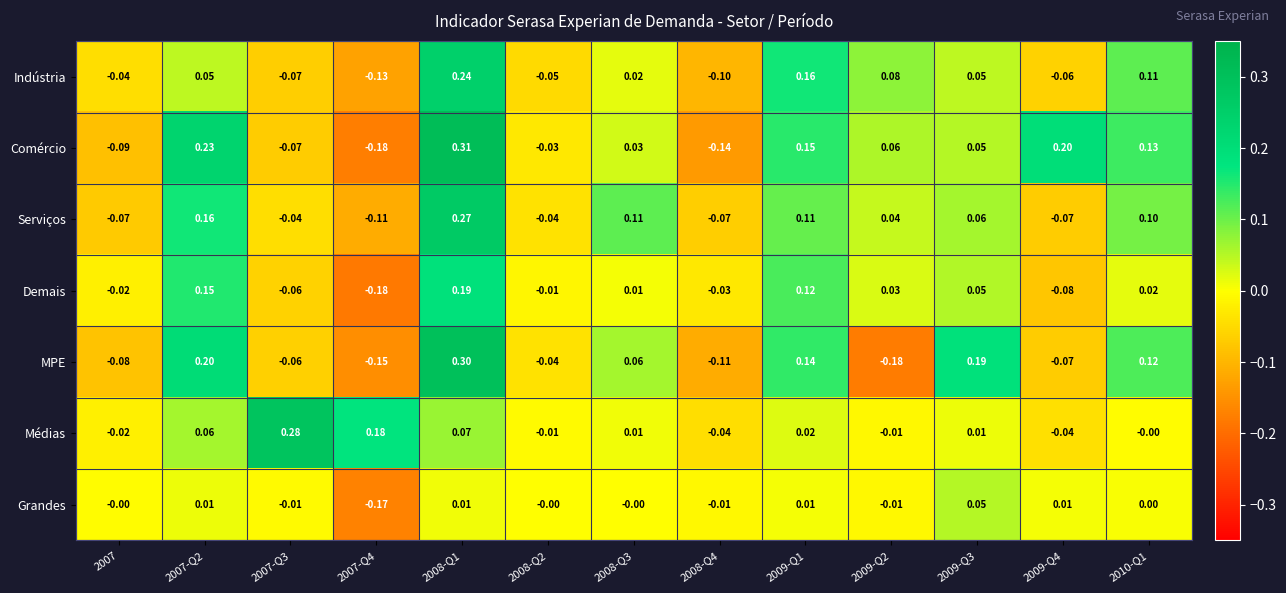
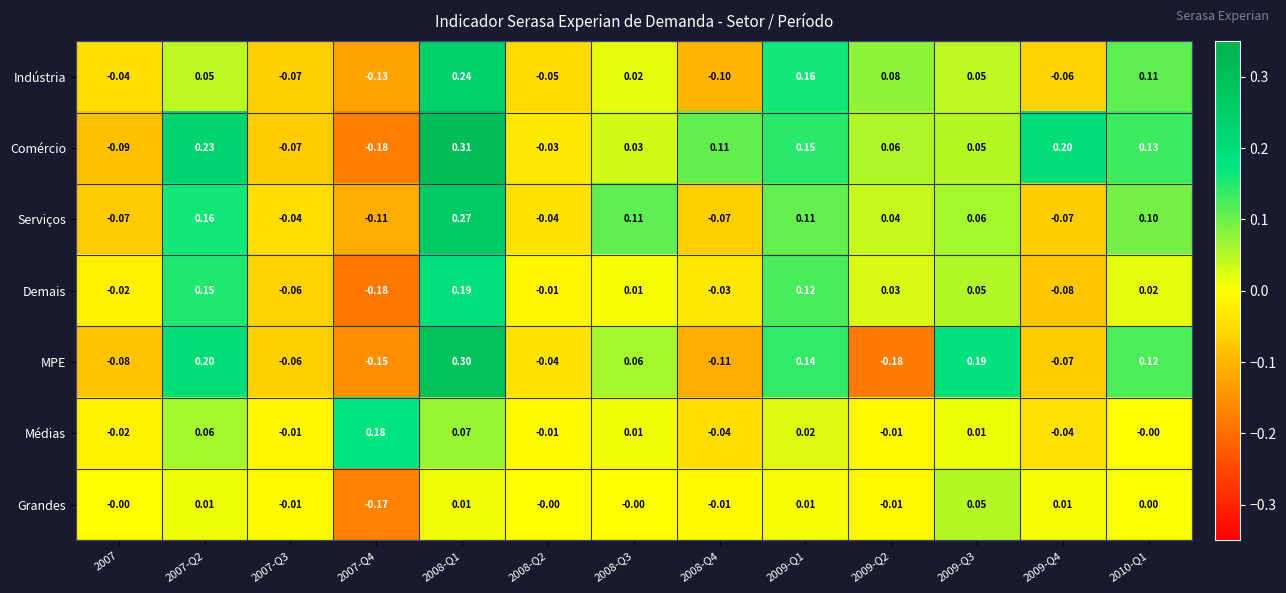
Comércio, 2008-Q4: -0.14 -> 0.11
Médias, 2007-Q3: 0.28 -> -0.01
